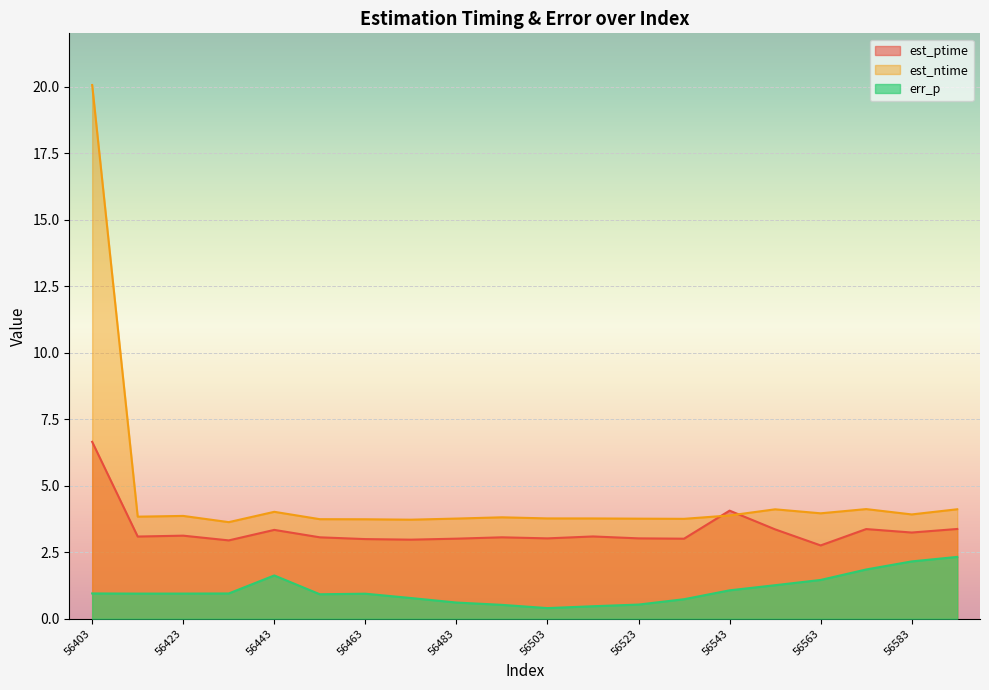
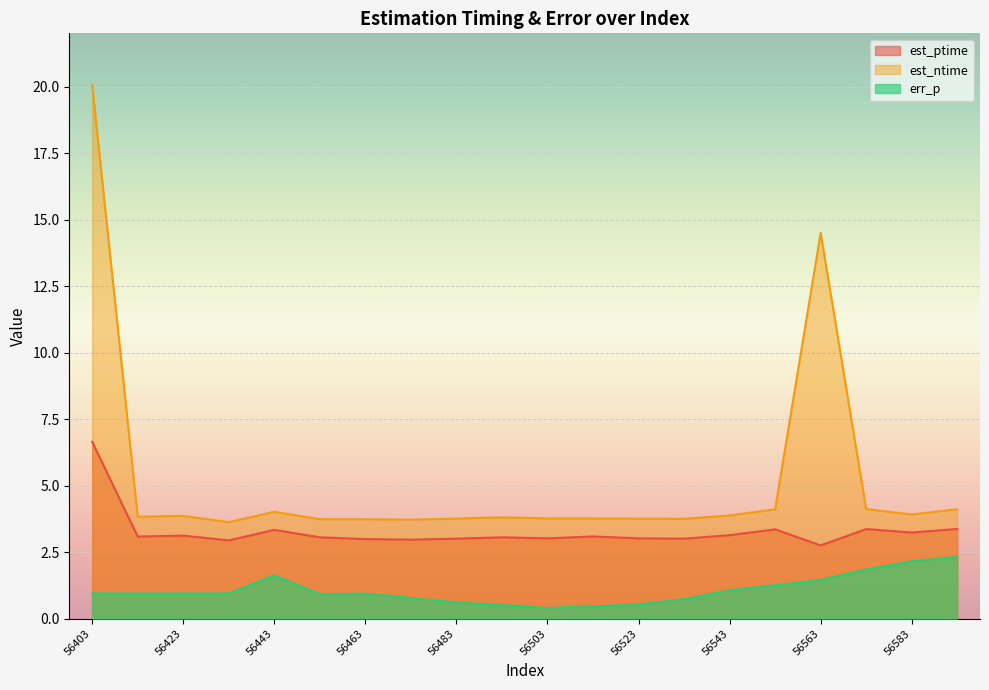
est_ptime, 56543: 4.1 -> 3.1
est_ntime, 56563: 4.0 -> 14.5
